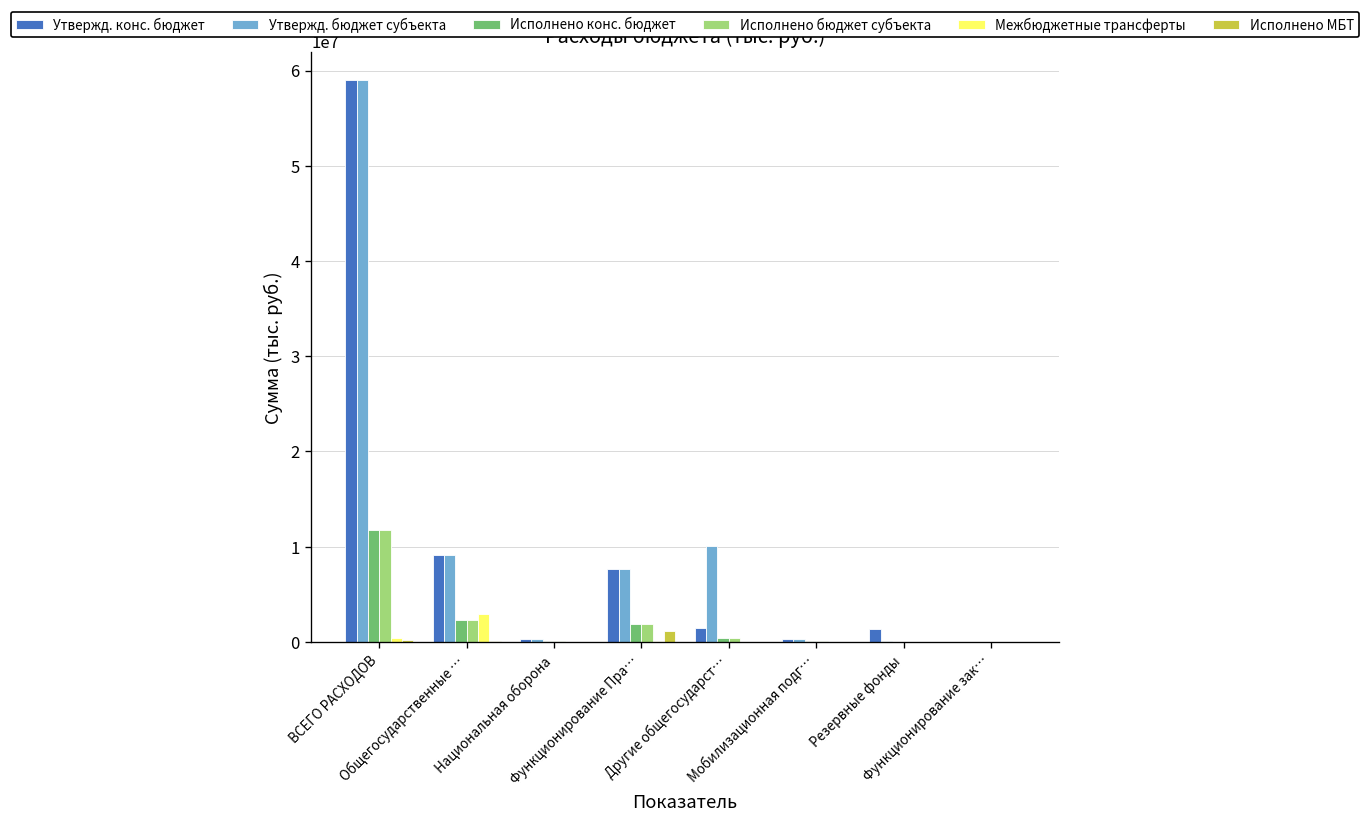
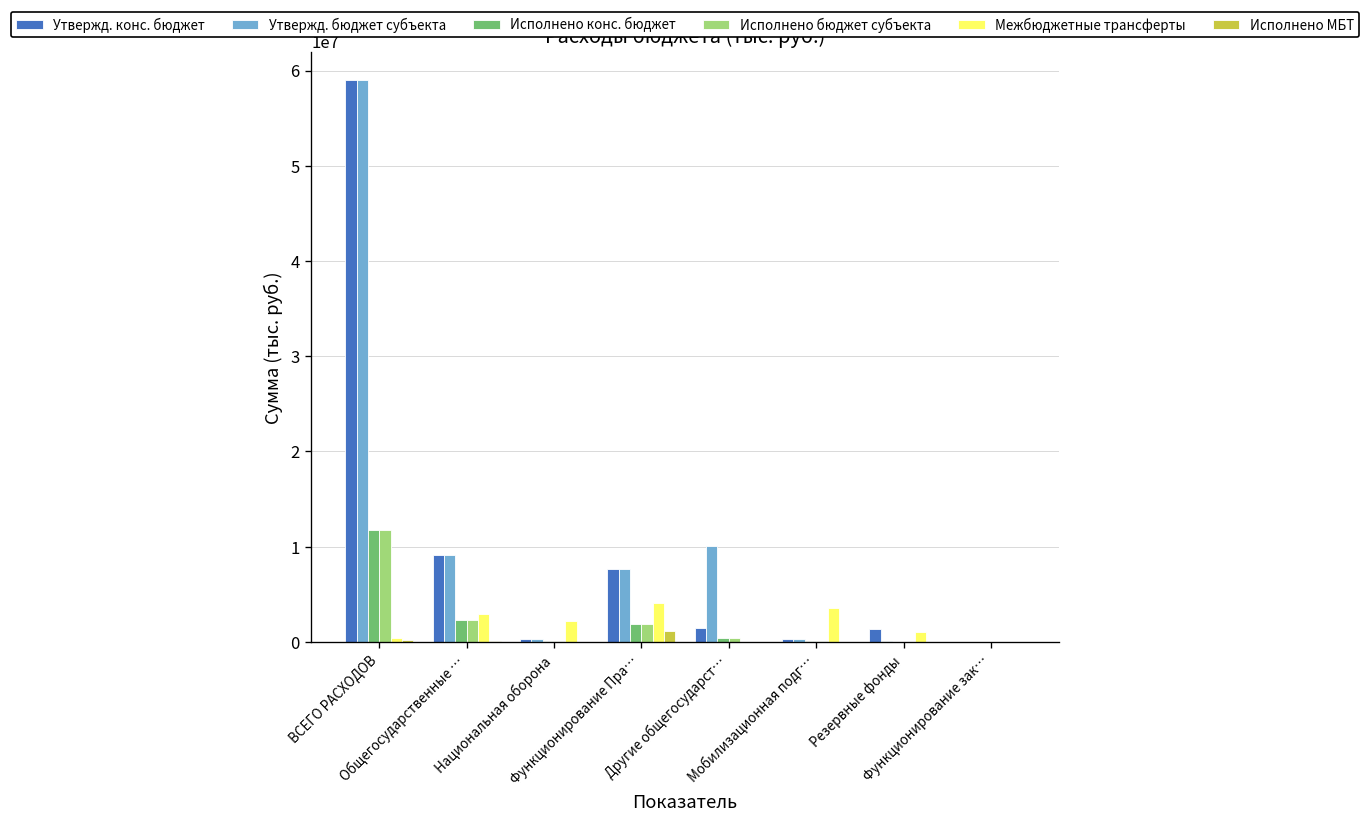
Межбюджетные трансферты, Национальная оборона: 0 -> 2000000
Межбюджетные трансферты, Функционирование Пра…: 0 -> 4000000
Межбюджетные трансферты, Мобилизационная подг…: 0 -> 4000000
Межбюджетные трансферты, Резервные фонды: 0 -> 1000000
